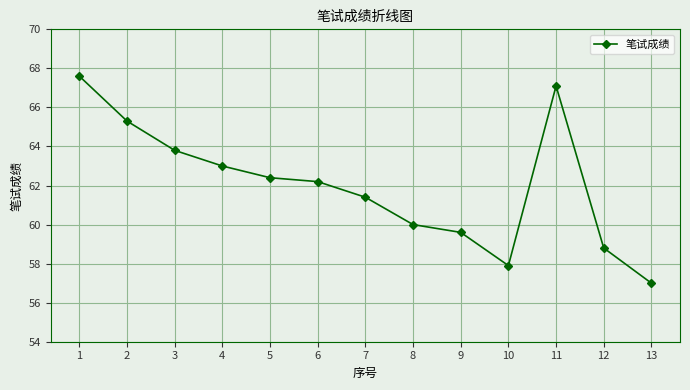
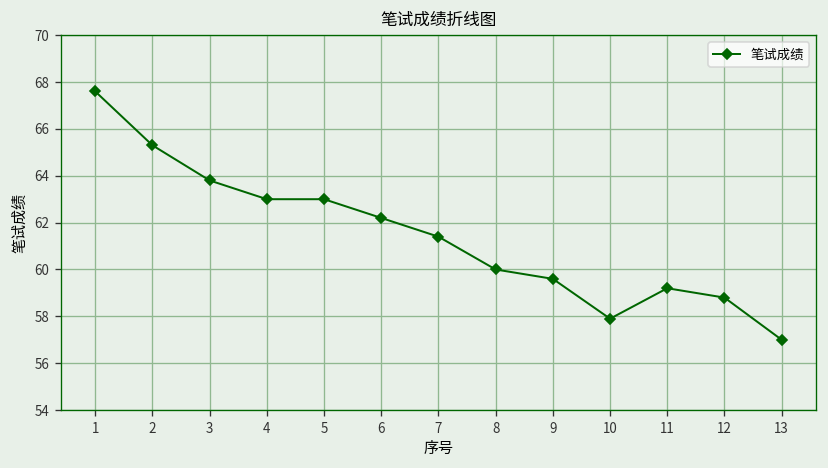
5: 62.4 -> 63.0
11: 67.1 -> 59.2
